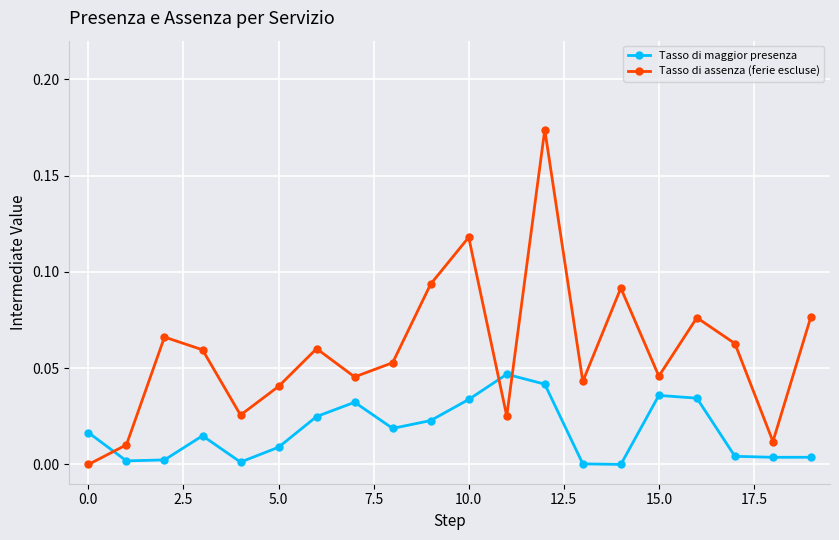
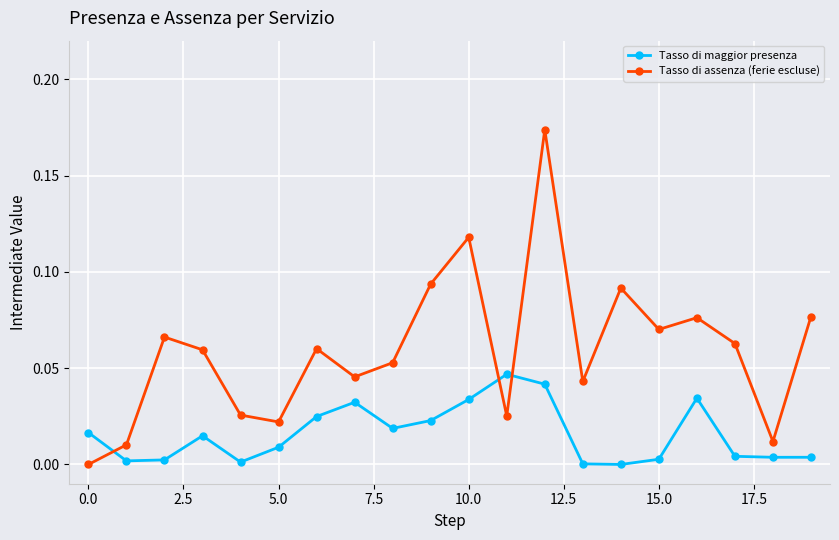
Tasso di assenza (ferie escluse), 5.0: 0.041 -> 0.022
Tasso di maggior presenza, 15.0: 0.036 -> 0.003
Tasso di assenza (ferie escluse), 15.0: 0.046 -> 0.070
